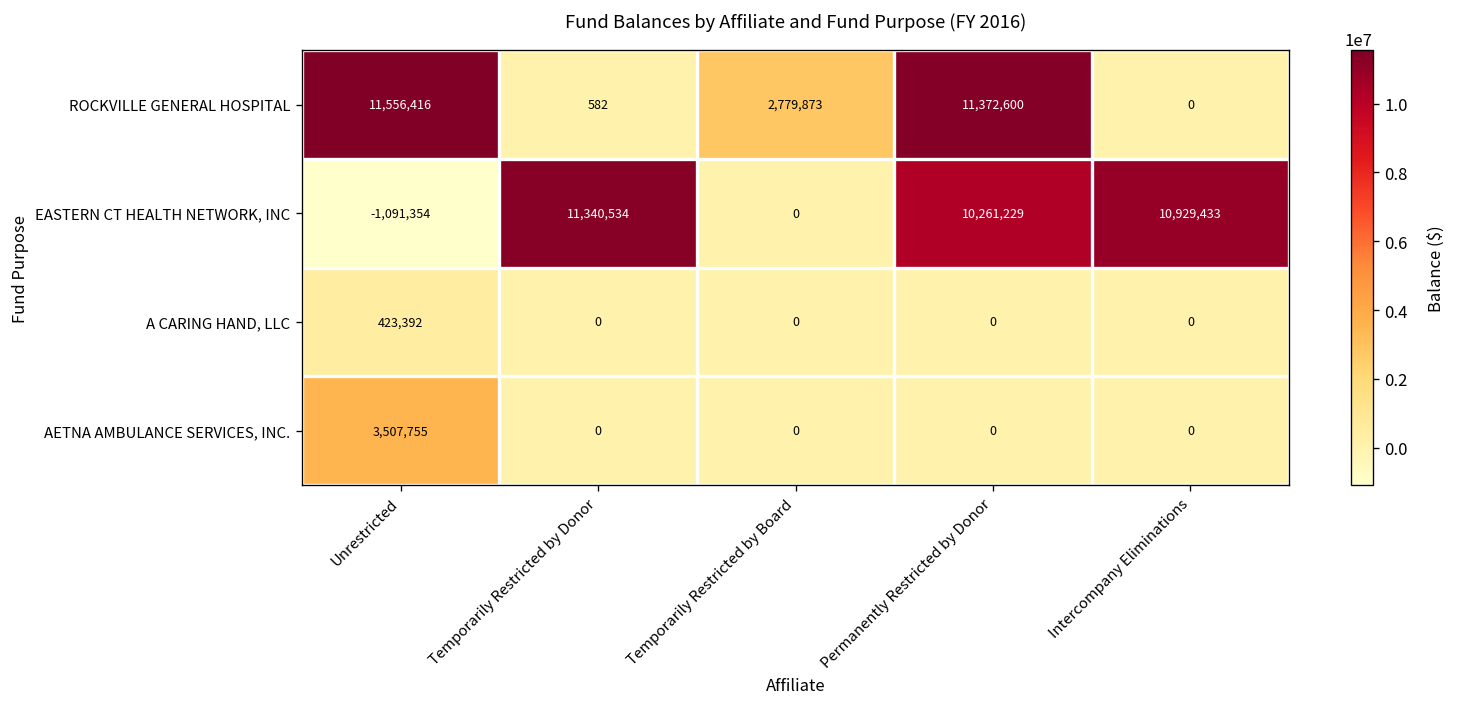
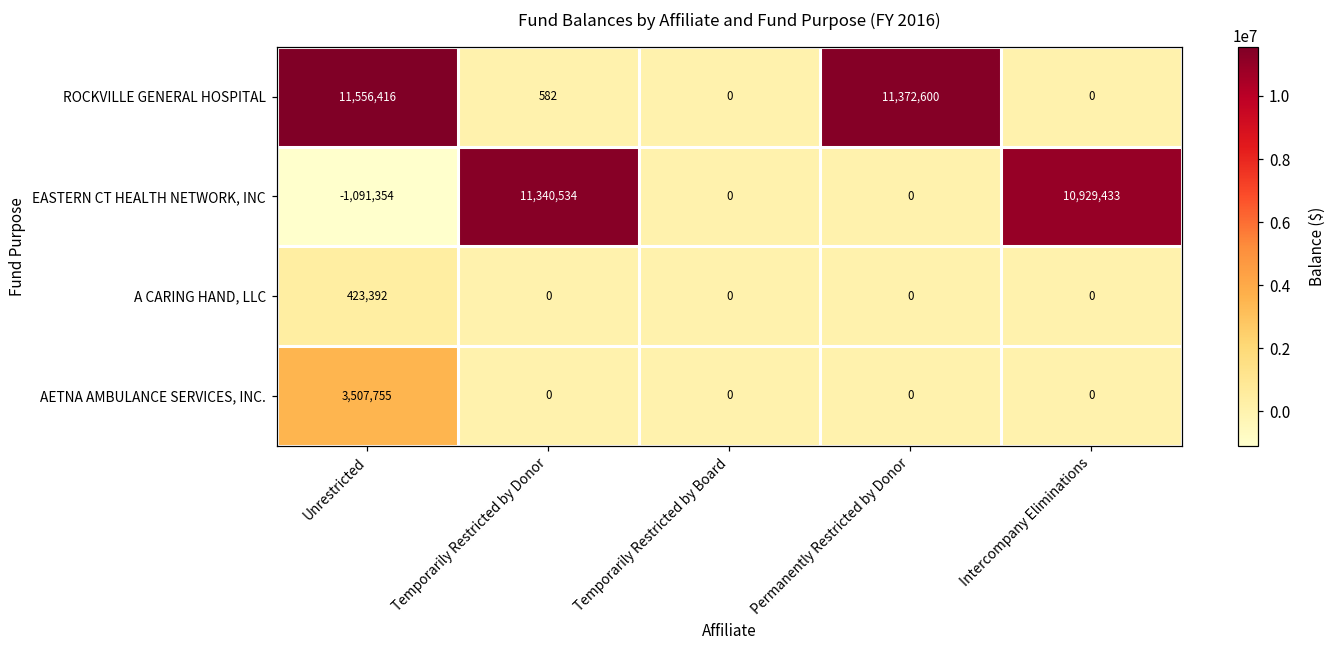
ROCKVILLE GENERAL HOSPITAL, Temporarily Restricted by Board: 2,779,873 -> 0
EASTERN CT HEALTH NETWORK, INC, Permanently Restricted by Donor: 10,261,229 -> 0
